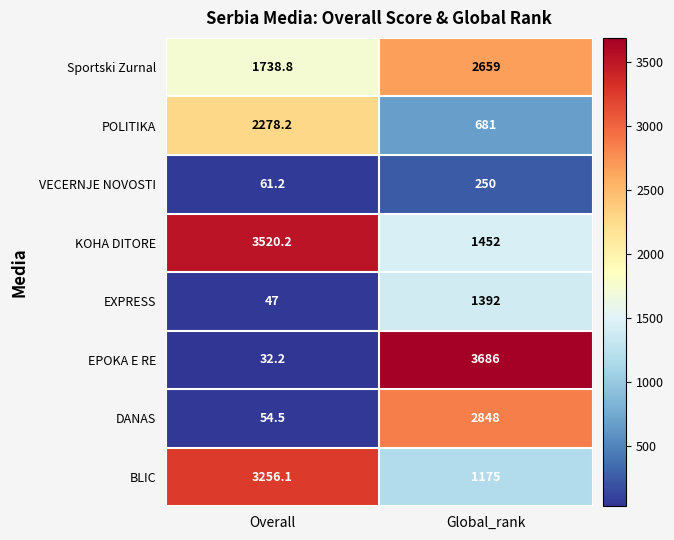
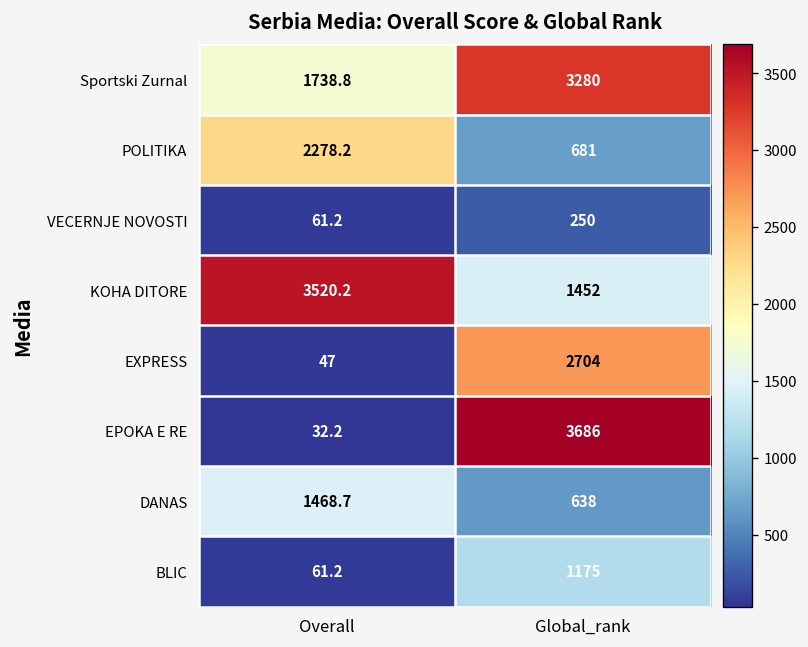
Sportski Zurnal, Global_rank: 2659 -> 3280
EXPRESS, Global_rank: 1392 -> 2704
DANAS, Overall: 54.5 -> 1468.7
DANAS, Global_rank: 2848 -> 638
BLIC, Overall: 3256.1 -> 61.2
